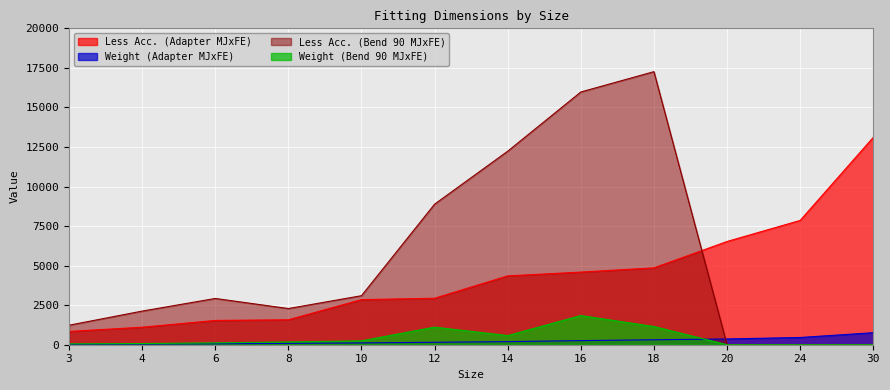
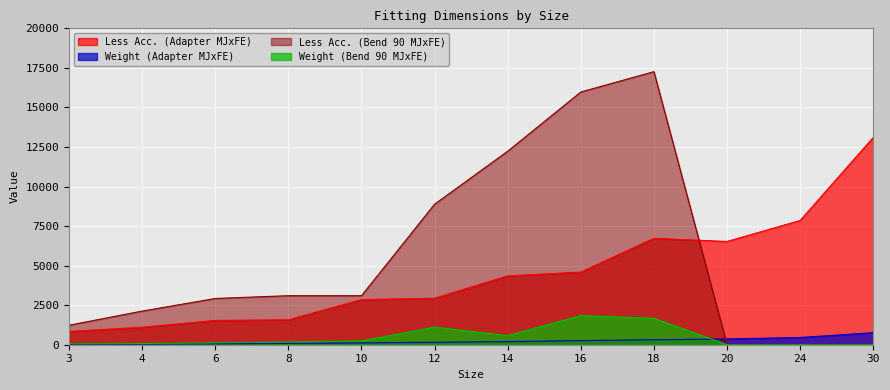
Less Acc. (Bend 90 MJxFE), 8: 2300 -> 3100
Less Acc. (Adapter MJxFE), 18: 4900 -> 6700
Weight (Bend 90 MJxFE), 18: 1200 -> 1700
